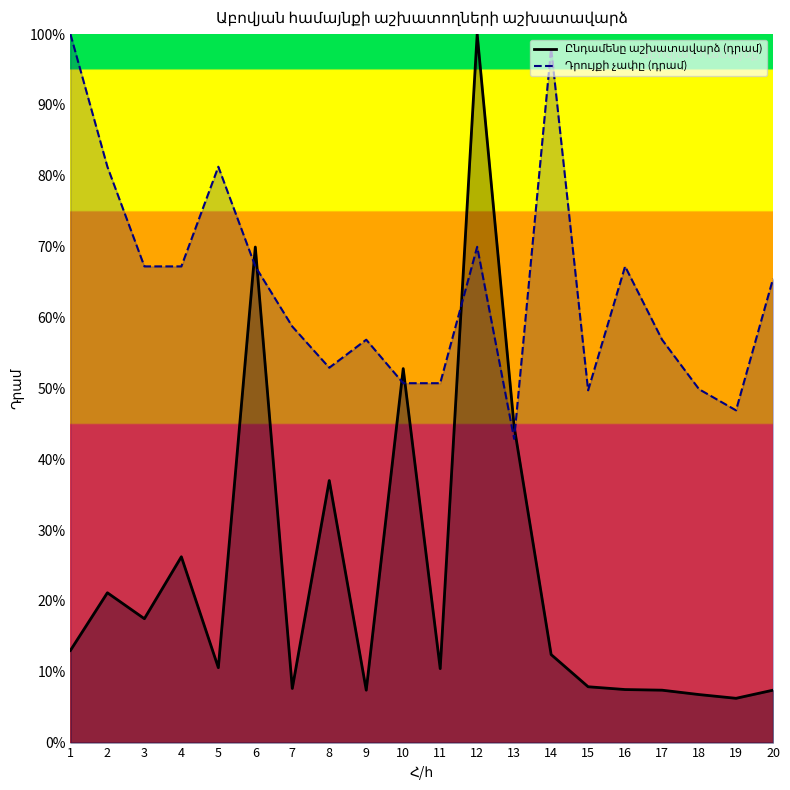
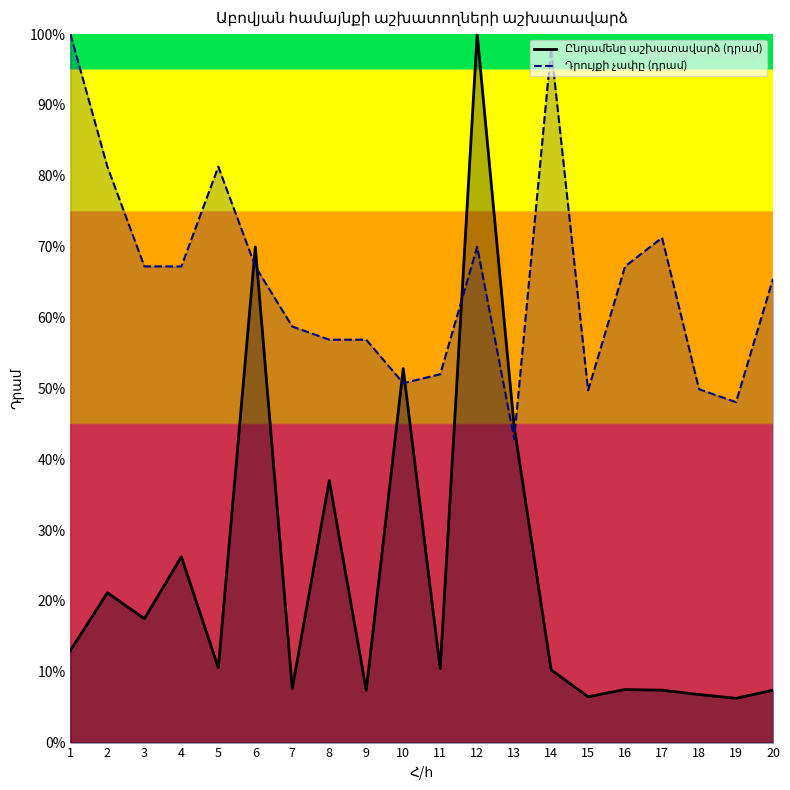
Դրույքի չափը (դրամ), 8: 53% -> 57%
Դրույքի չափը (դրամ), 11: 51% -> 52%
Ընդամենը աշխատավարձ (դրամ), 14: 12% -> 10%
Ընդամենը աշխատավարձ (դրամ), 15: 8% -> 6%
Դրույքի չափը (դրամ), 17: 57% -> 71%
Դրույքի չափը (դրամ), 19: 47% -> 48%
